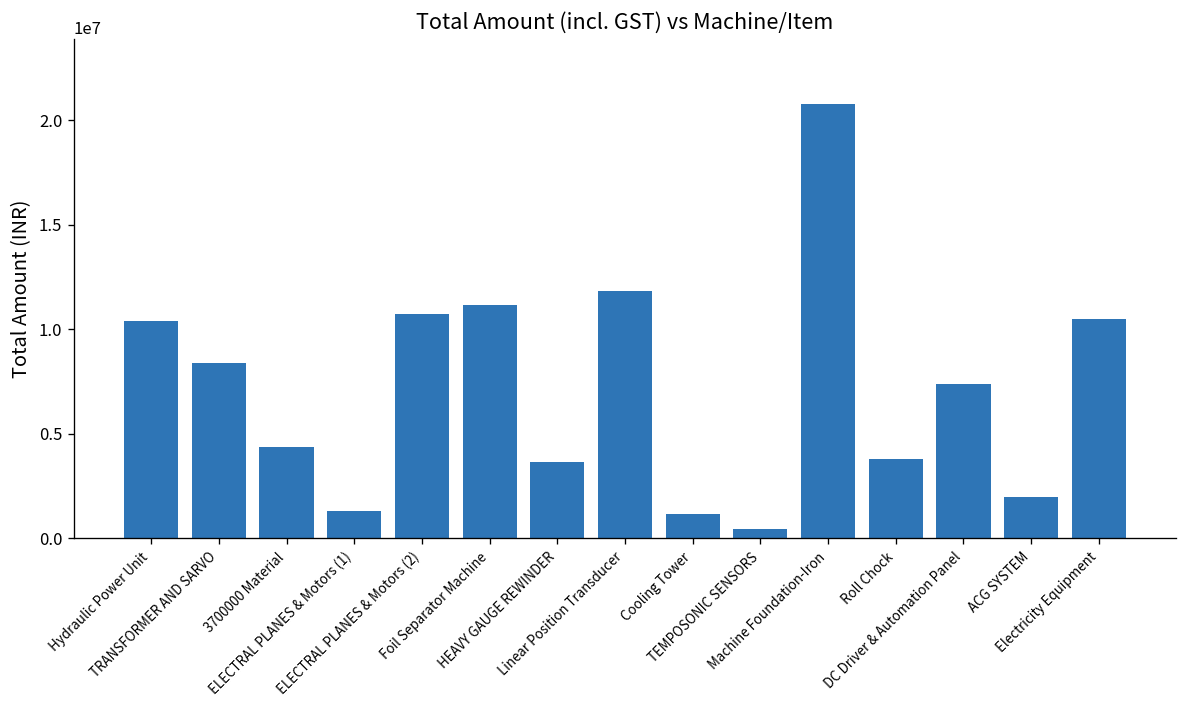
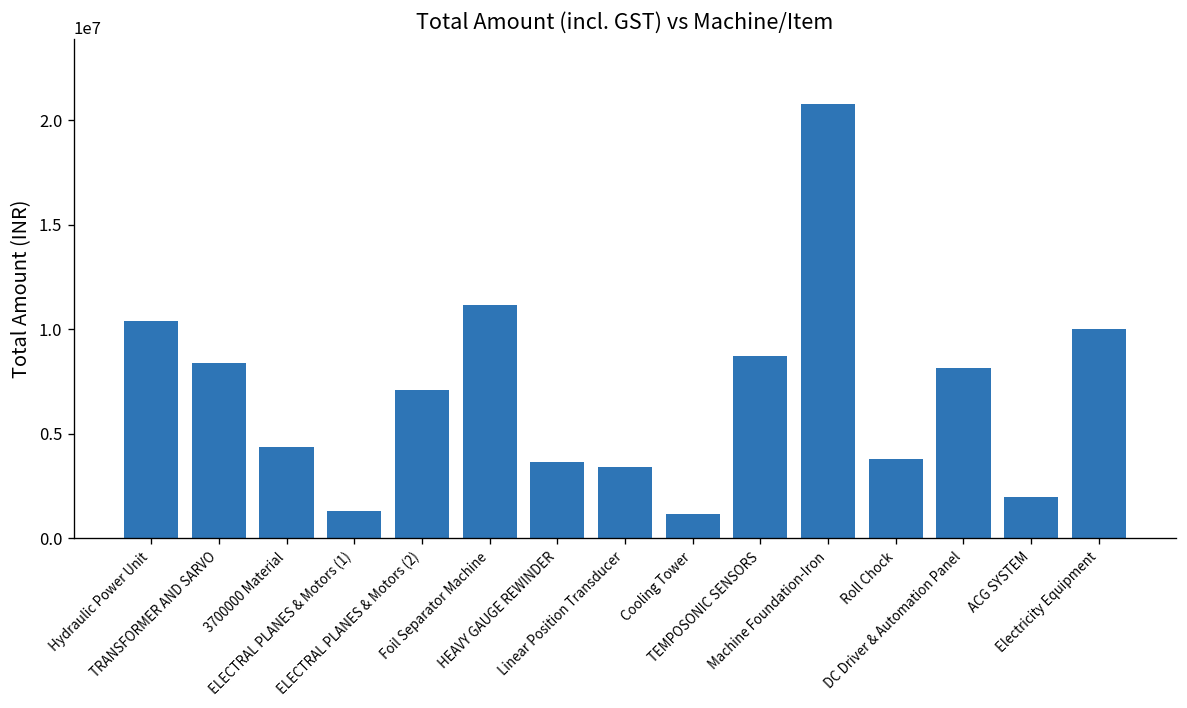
ELECTRAL PLANES & Motors (2): 10700000 -> 7100000
Linear Position Transducer: 11800000 -> 3400000
TEMPOSONIC SENSORS: 500000 -> 8700000
DC Driver & Automation Panel: 7400000 -> 8100000
Electricity Equipment: 10500000 -> 10000000
